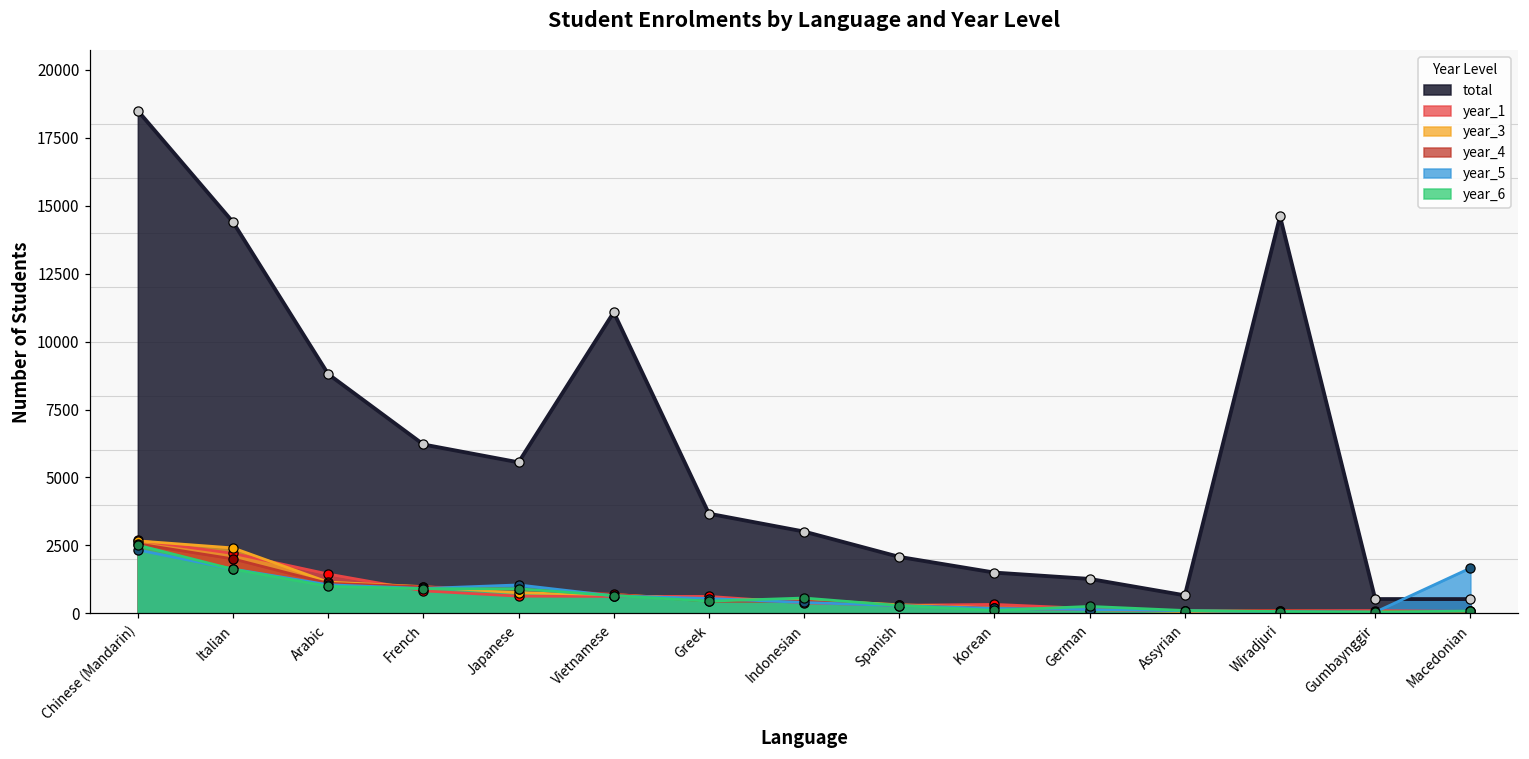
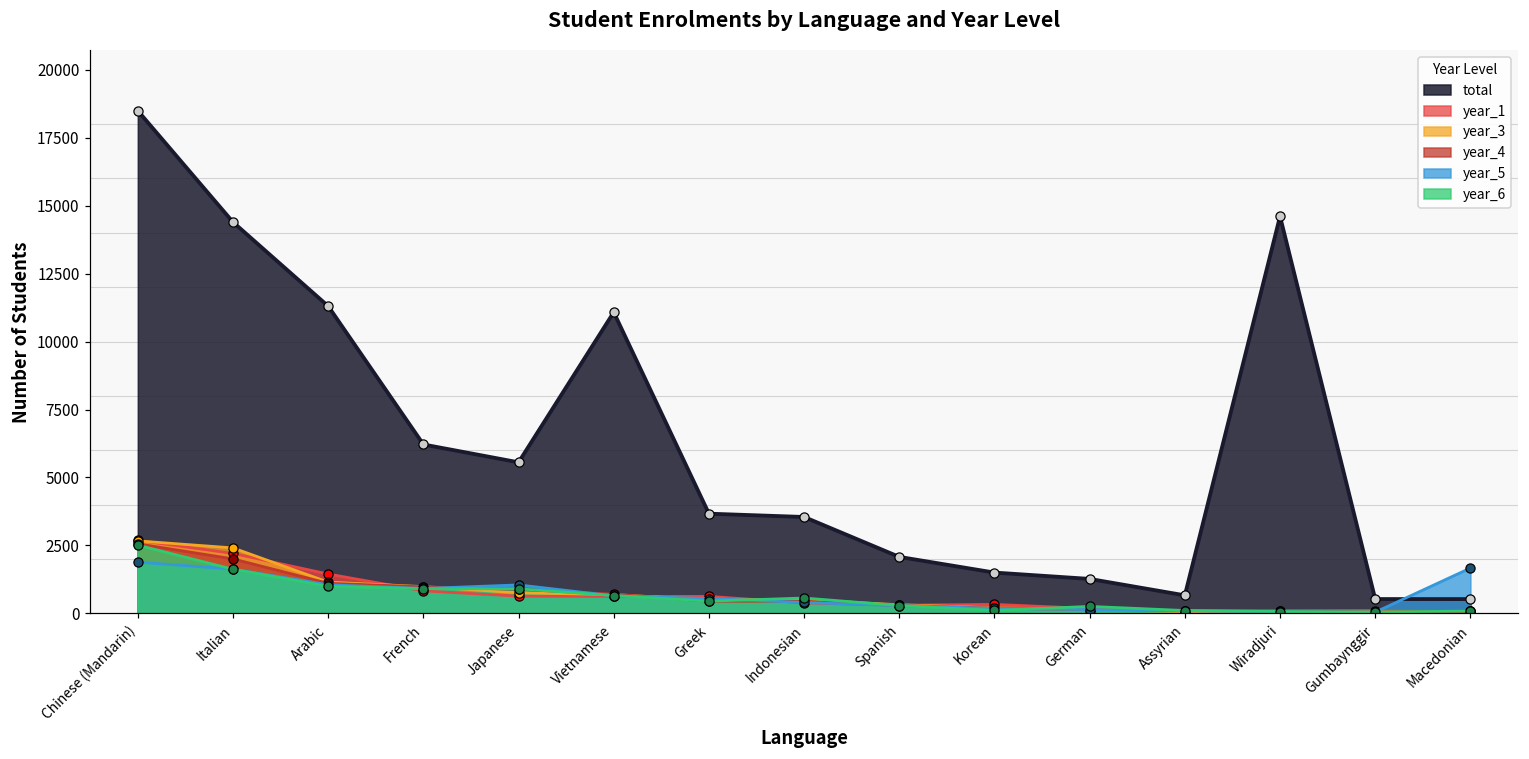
year_5, Chinese (Mandarin): 2300 -> 1900
total, Arabic: 8800 -> 11300
total, Indonesian: 3000 -> 3500
